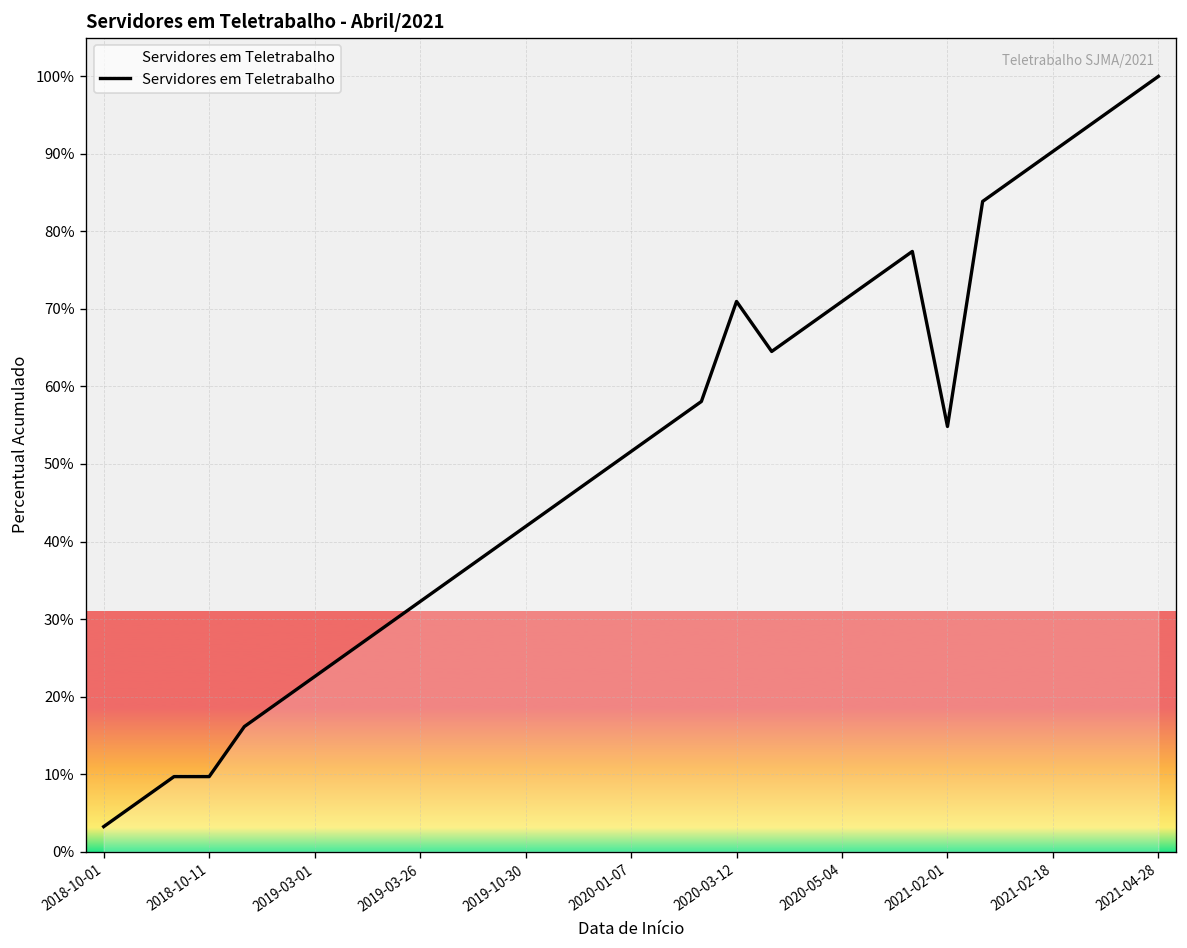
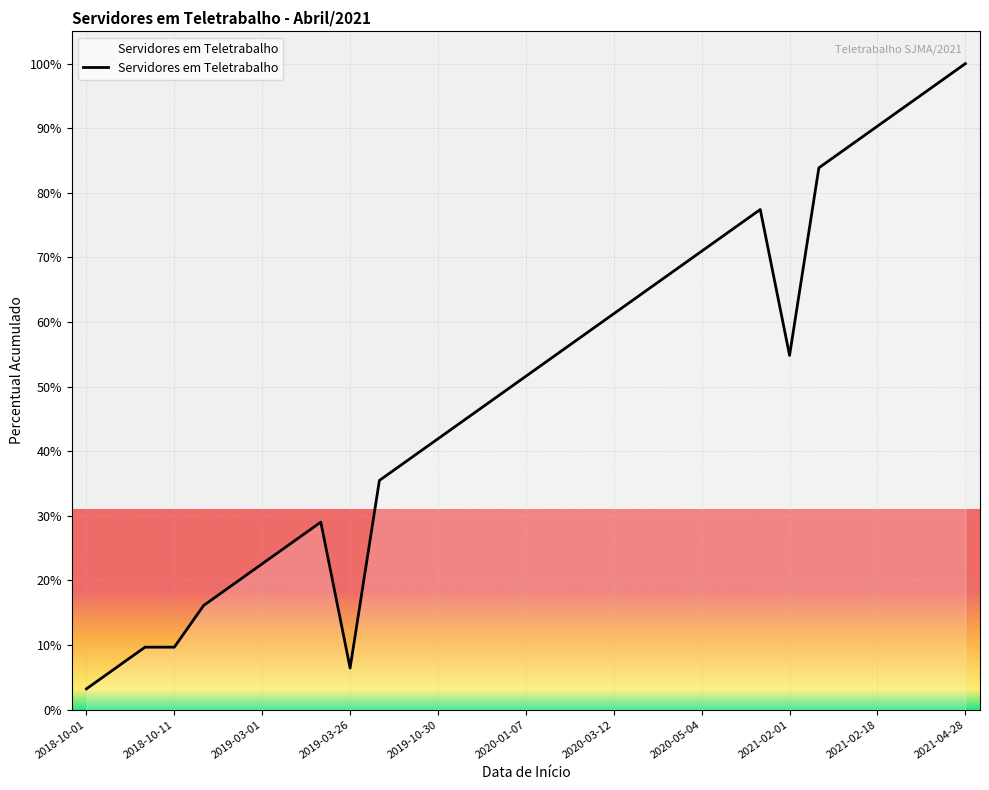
2019-03-26: 32% -> 6%
2020-03-12: 71% -> 61%
